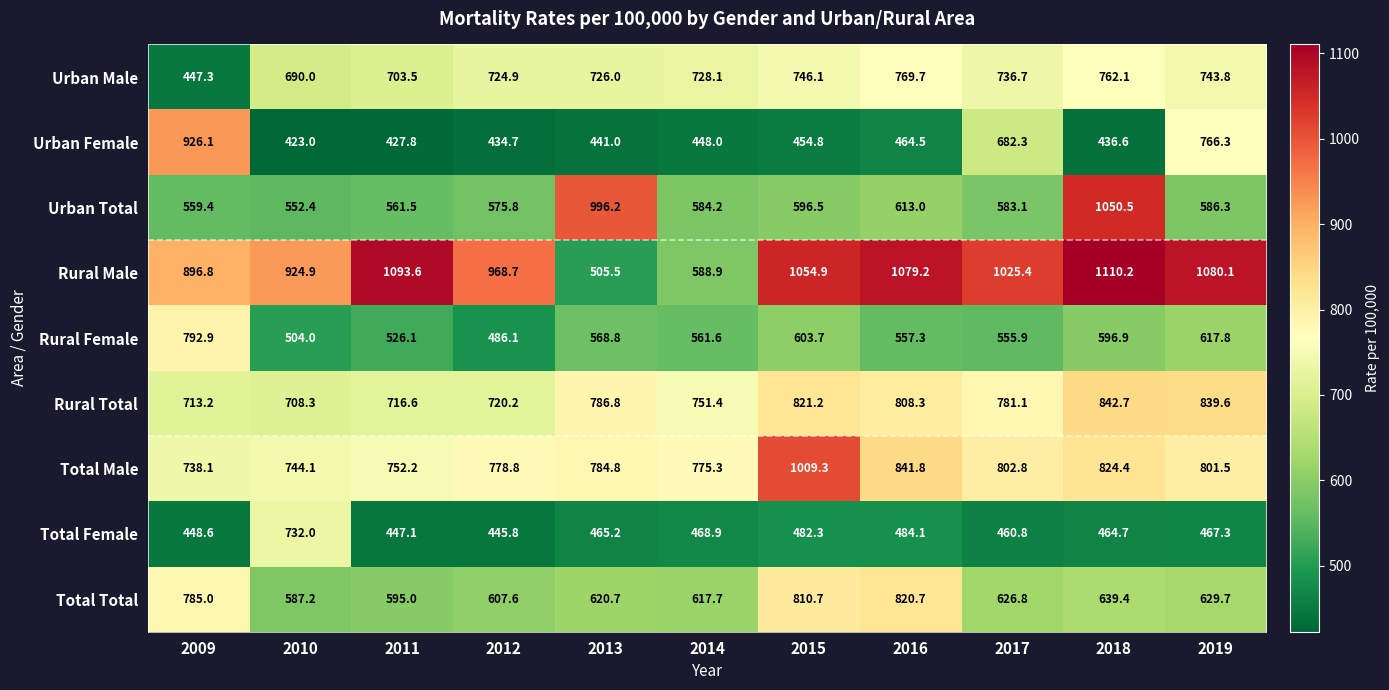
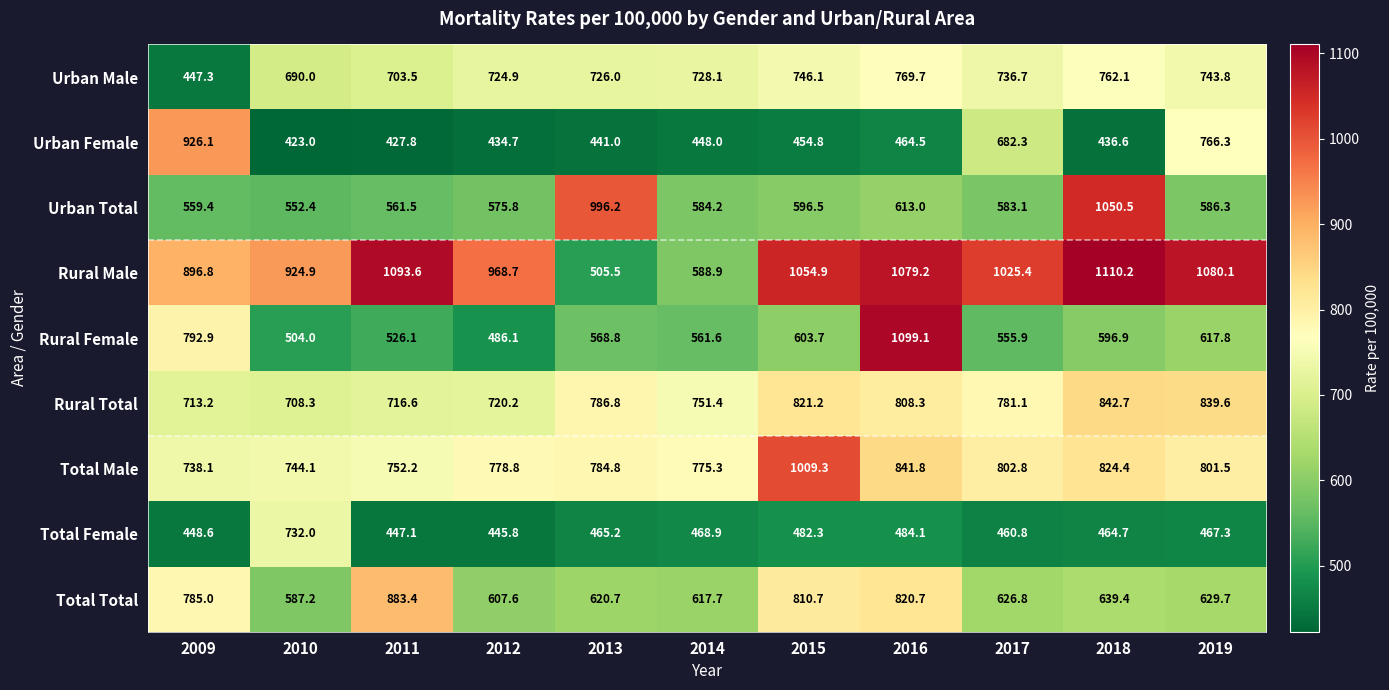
Rural Female, 2016: 557.3 -> 1099.1
Total Total, 2011: 595.0 -> 883.4
